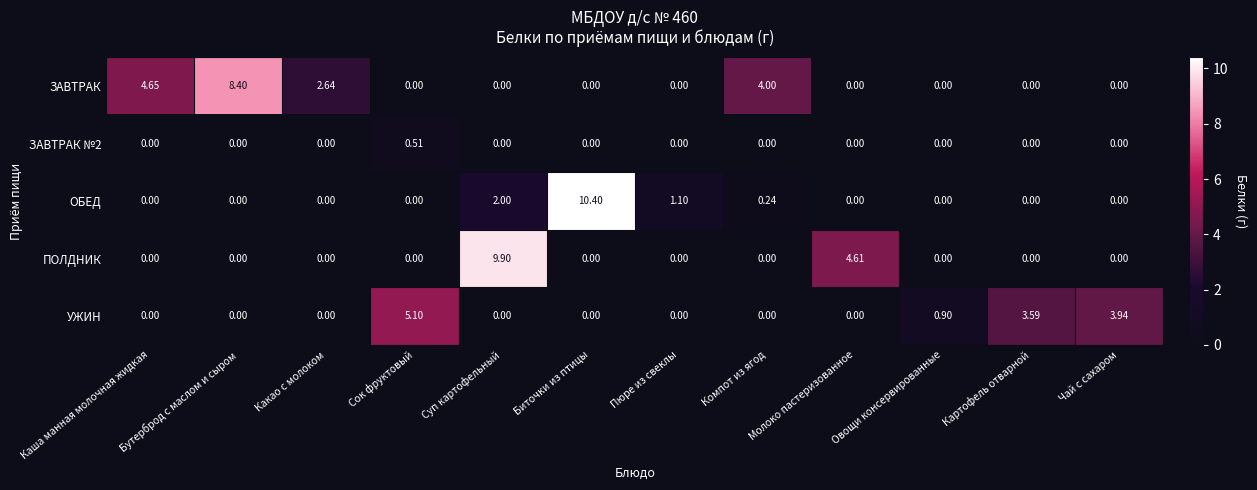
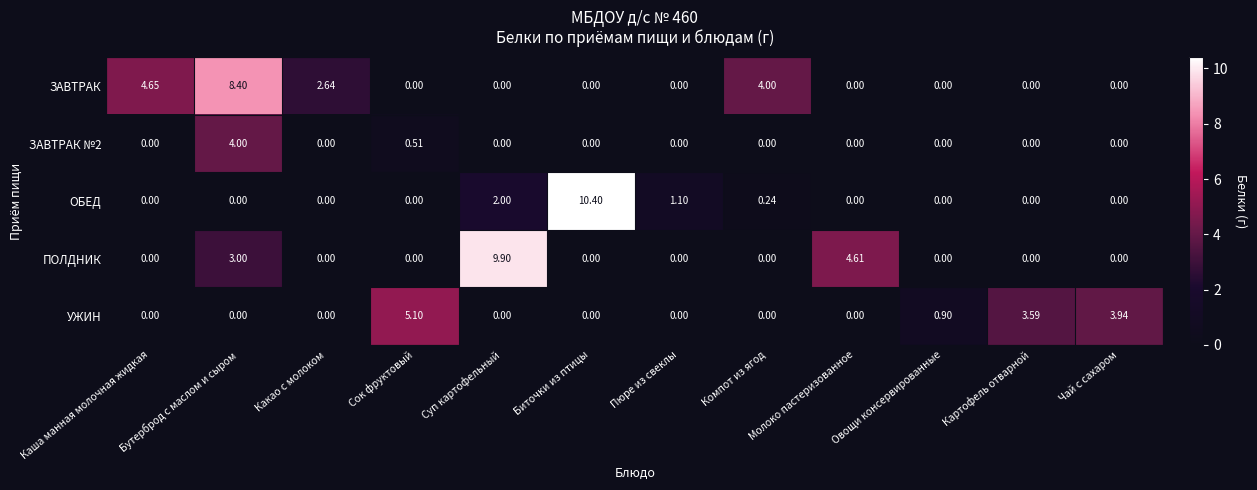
ЗАВТРАК №2, Бутерброд с маслом и сыром: 0.00 -> 4.00
ПОЛДНИК, Бутерброд с маслом и сыром: 0.00 -> 3.00
